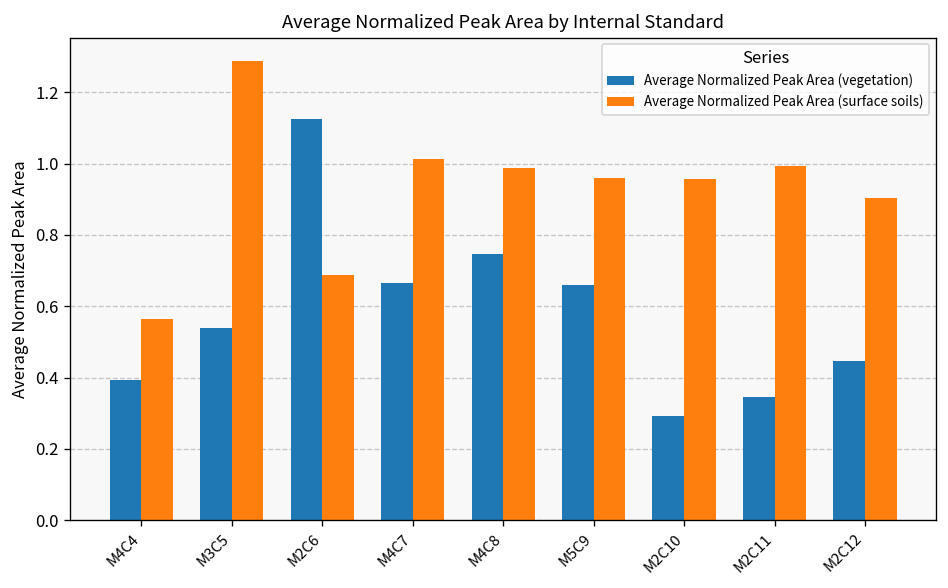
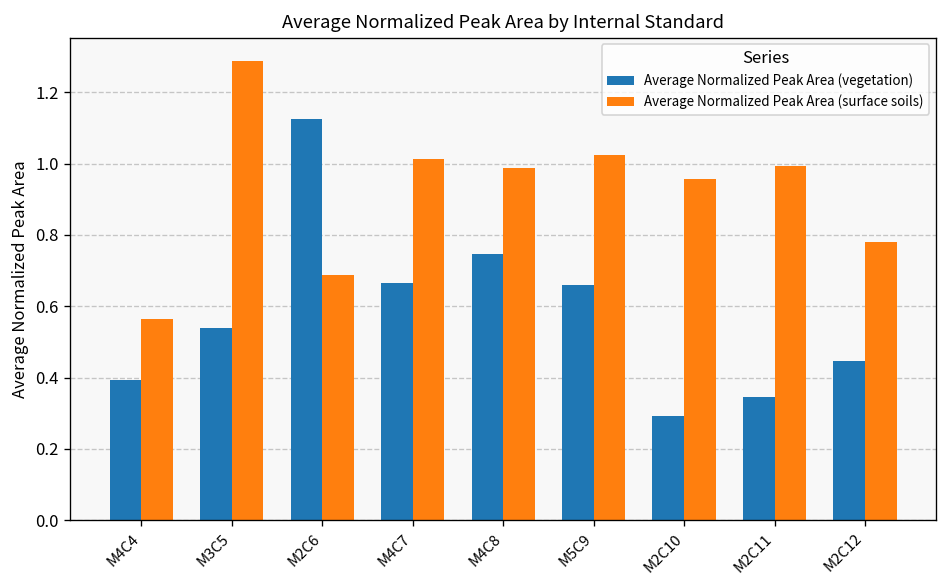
Average Normalized Peak Area (surface soils), M5C9: 0.96 -> 1.02
Average Normalized Peak Area (surface soils), M2C12: 0.90 -> 0.78
